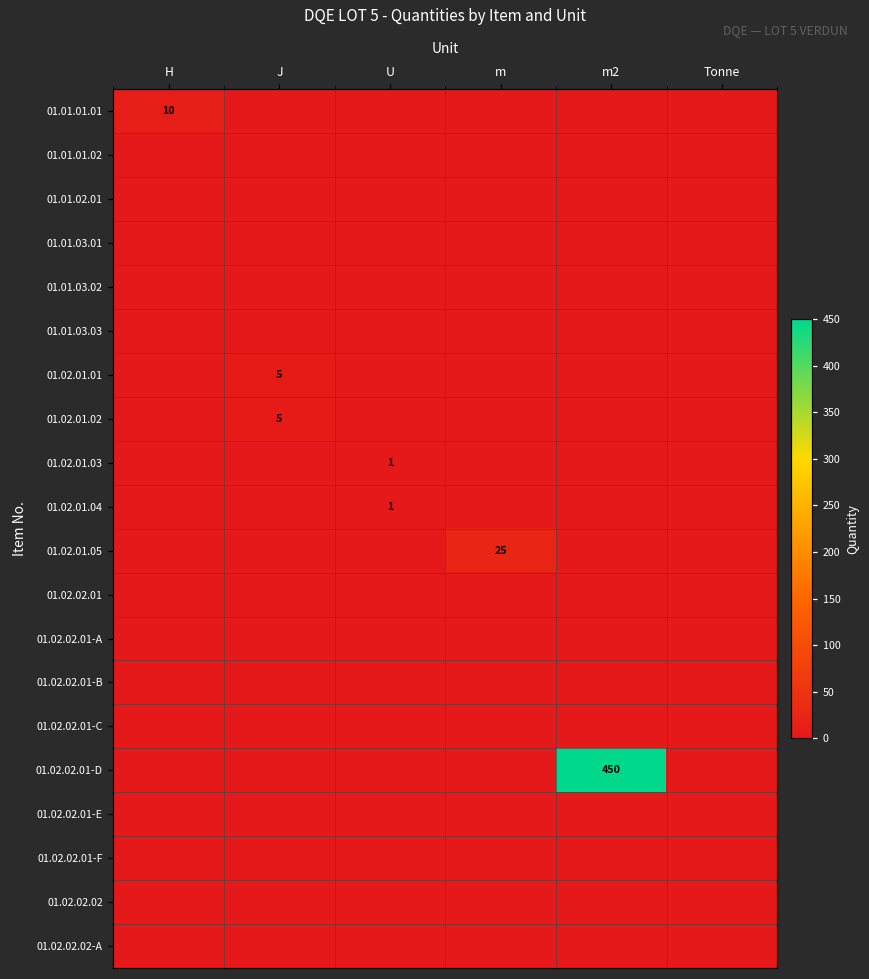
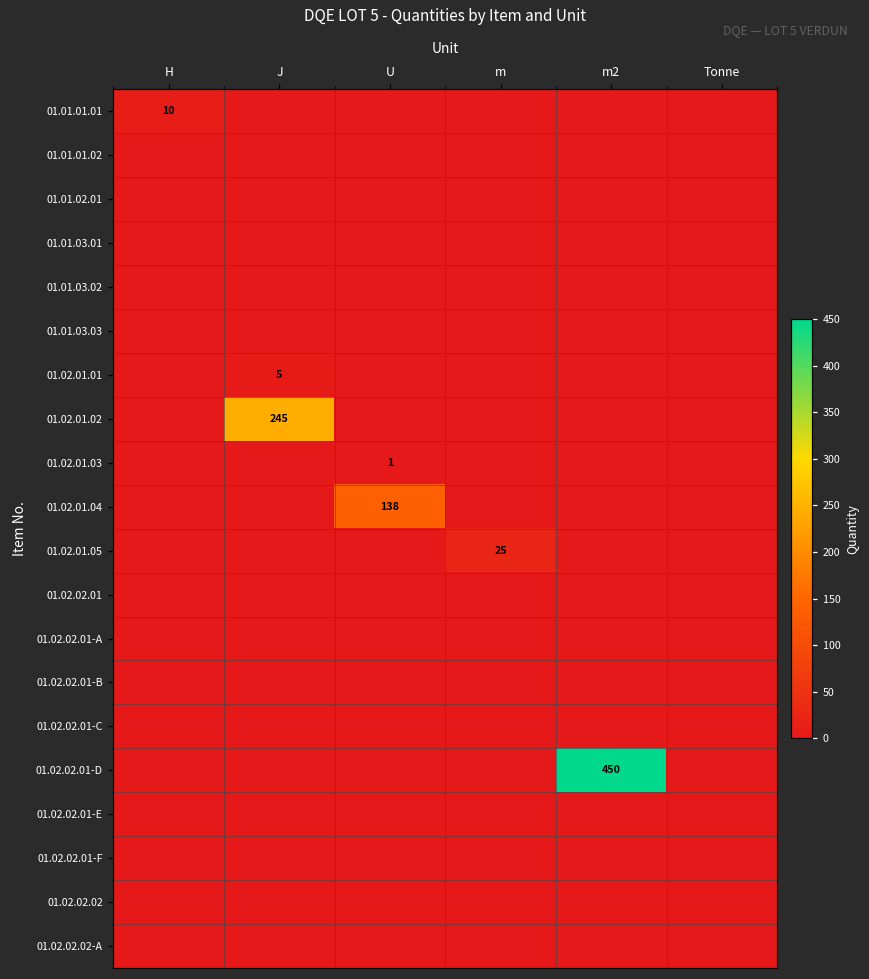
01.02.01.02, J: 5 -> 245
01.02.01.04, U: 1 -> 138
